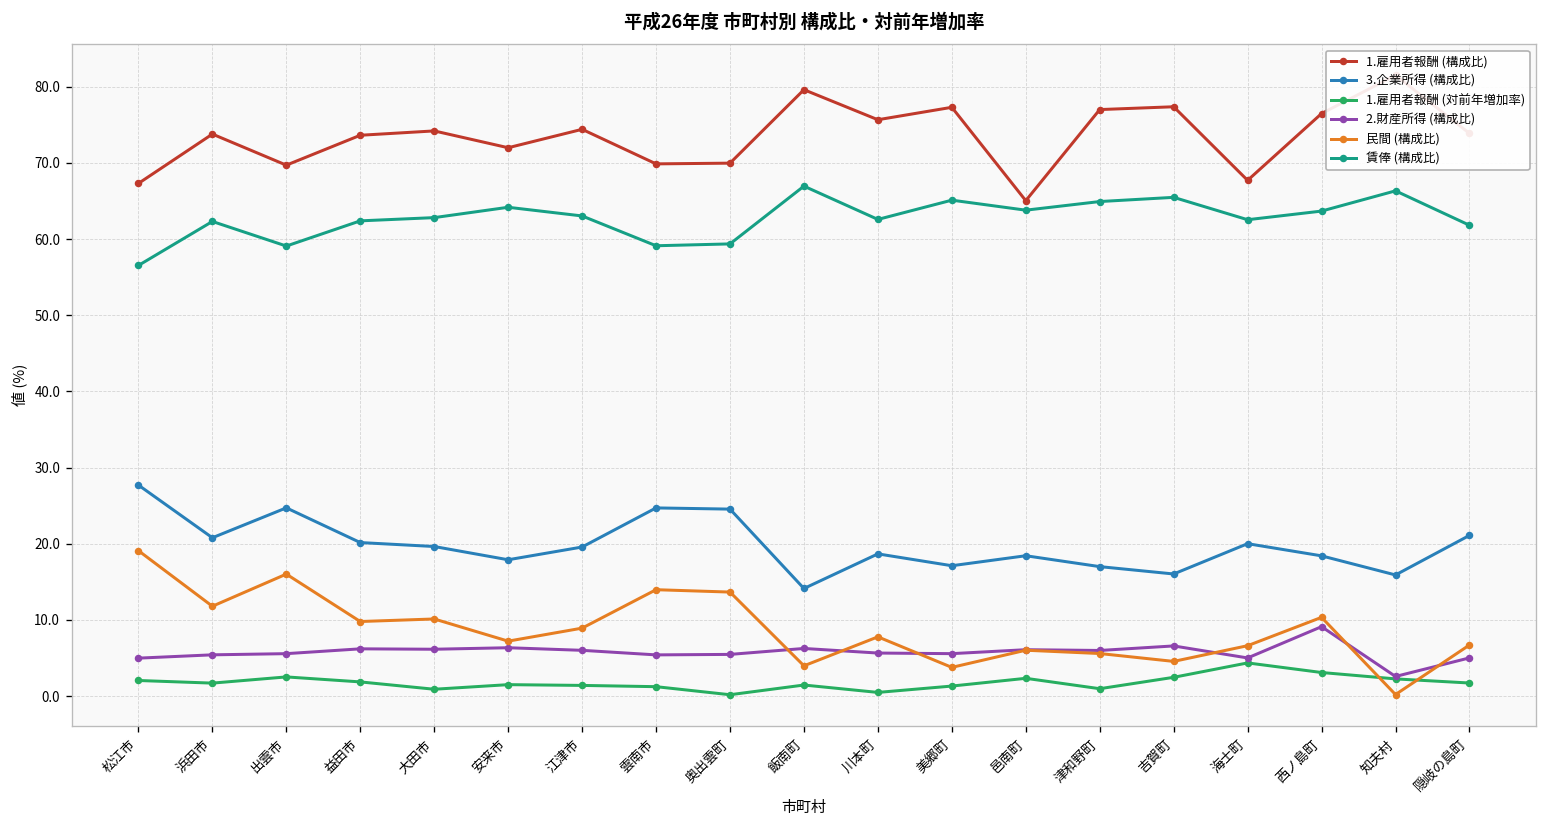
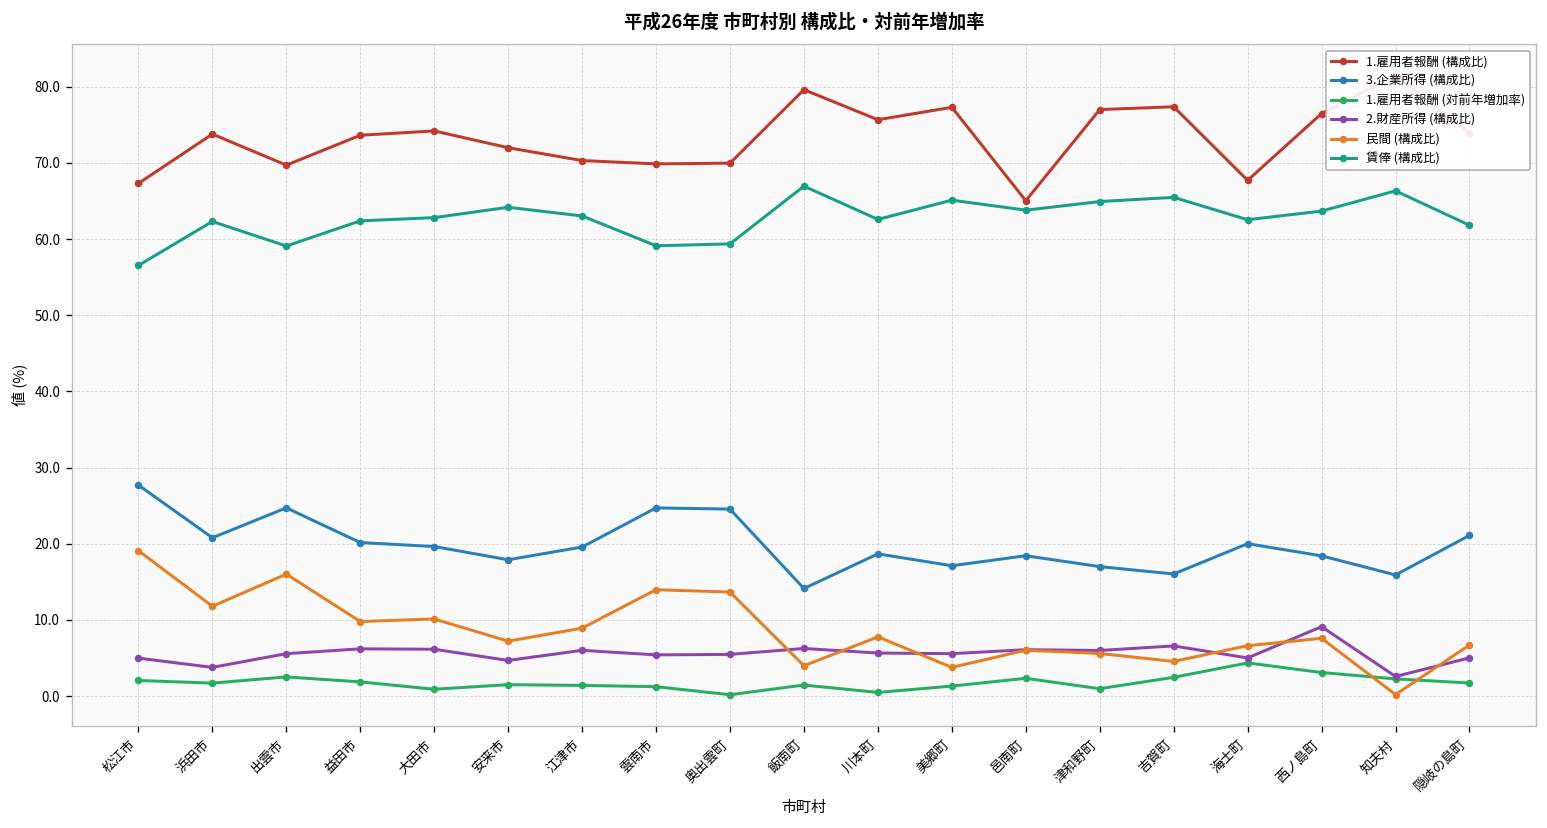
2.財産所得 (構成比), 浜田市: 5 -> 4
2.財産所得 (構成比), 安来市: 6 -> 5
1.雇用者報酬 (構成比), 江津市: 74 -> 70
民間 (構成比), 西ノ島町: 10 -> 8
